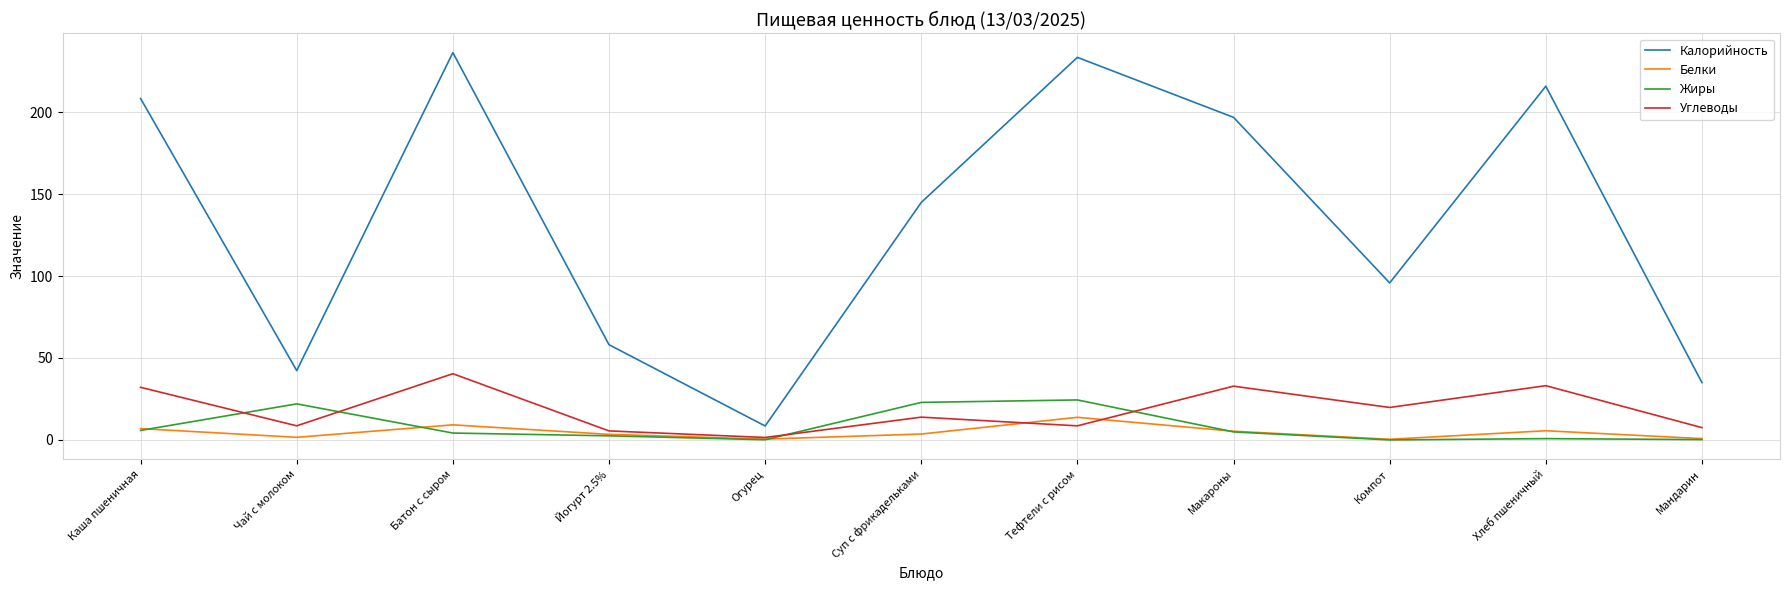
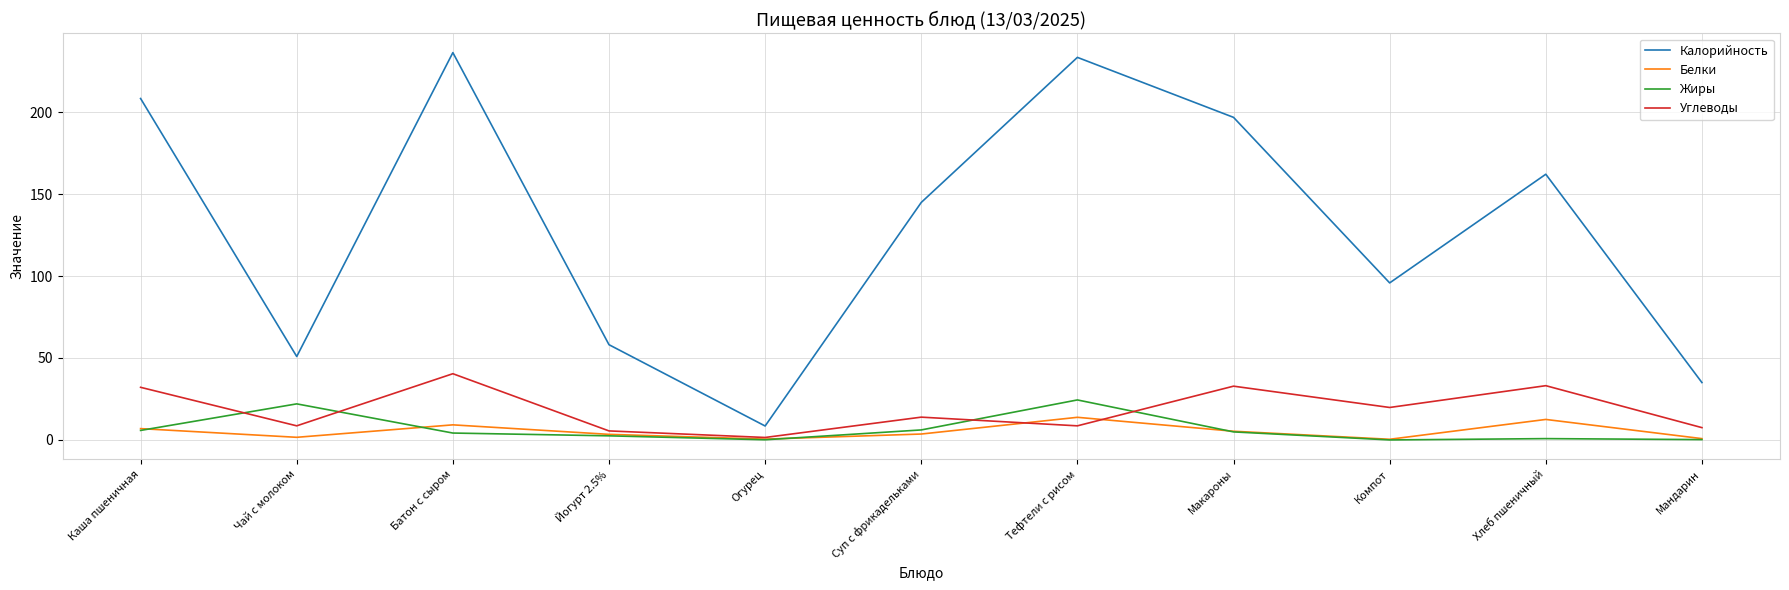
Калорийность, Чай с молоком: 42 -> 51
Жиры, Суп с фрикадельками: 23 -> 6
Калорийность, Хлеб пшеничный: 216 -> 162
Белки, Хлеб пшеничный: 6 -> 13
